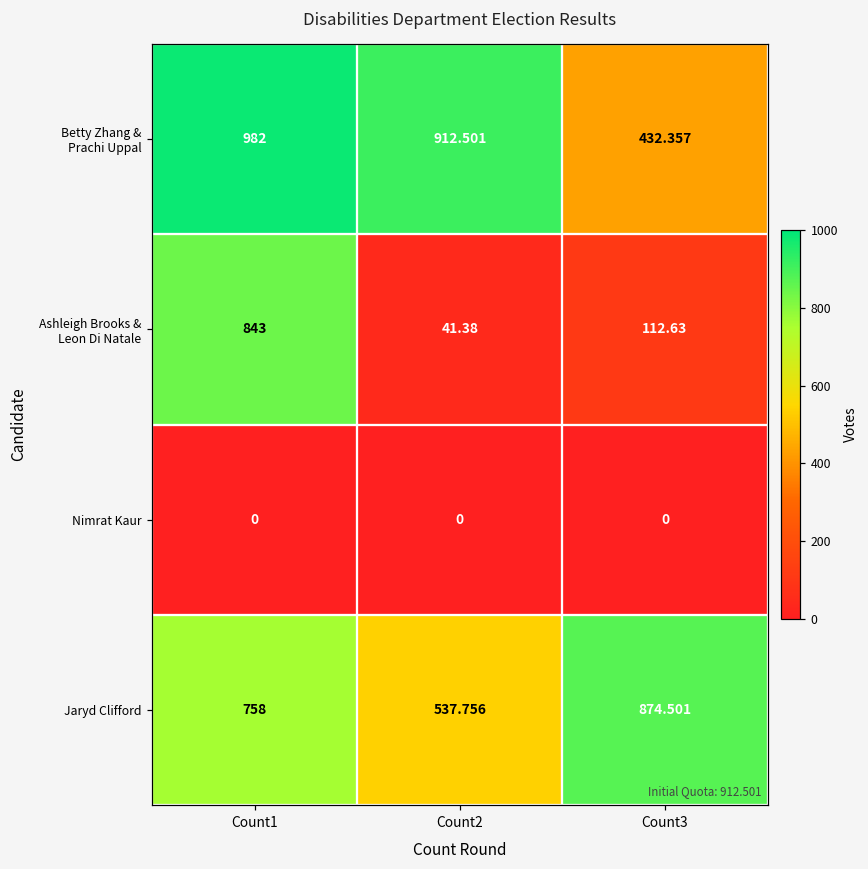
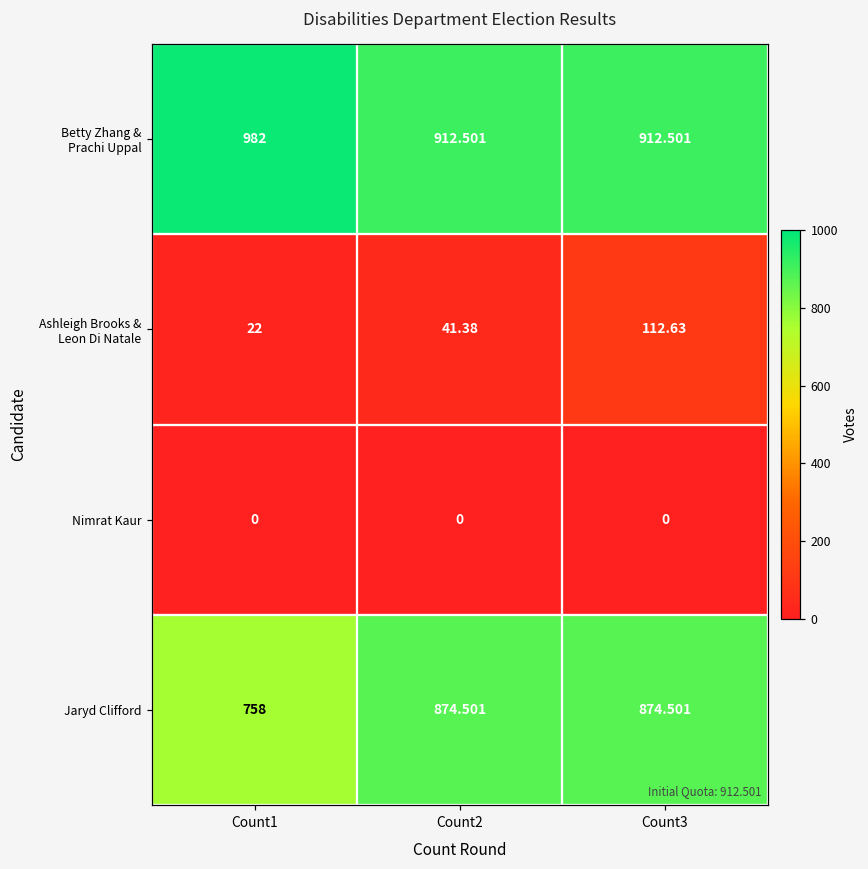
Betty Zhang & Prachi Uppal, Count3: 432.357 -> 912.501
Ashleigh Brooks & Leon Di Natale, Count1: 843 -> 22
Jaryd Clifford, Count2: 537.756 -> 874.501
